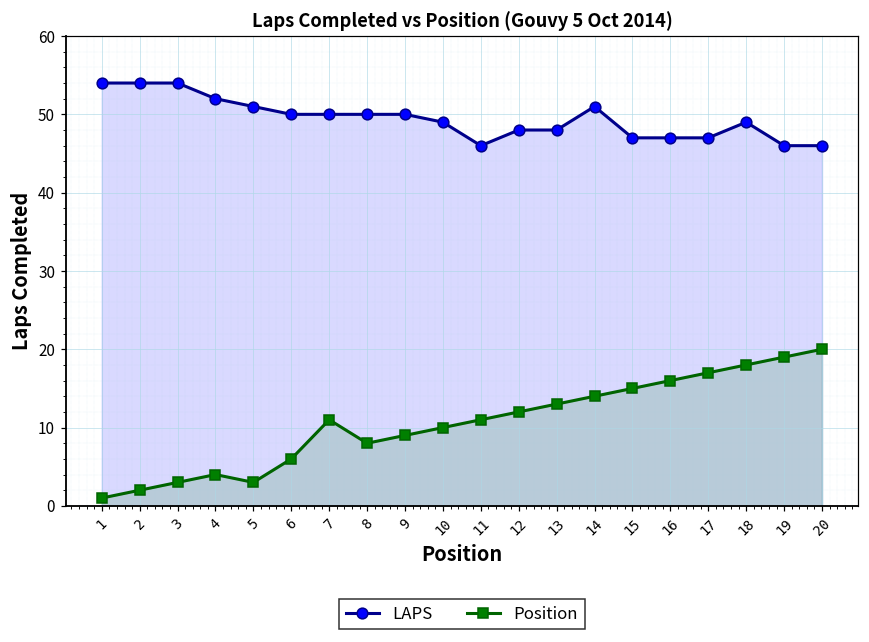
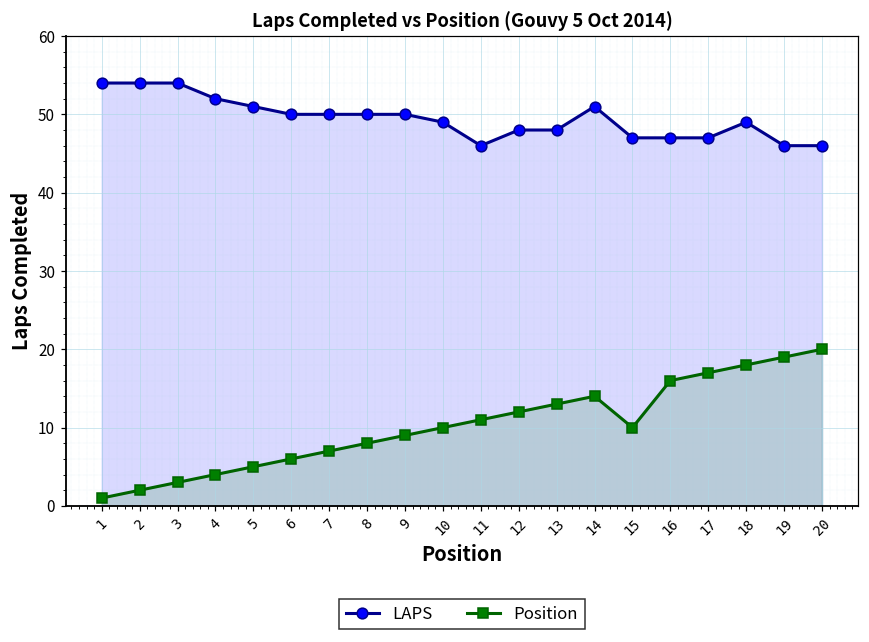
Position, 5: 3 -> 5
Position, 7: 11 -> 7
Position, 15: 15 -> 10
